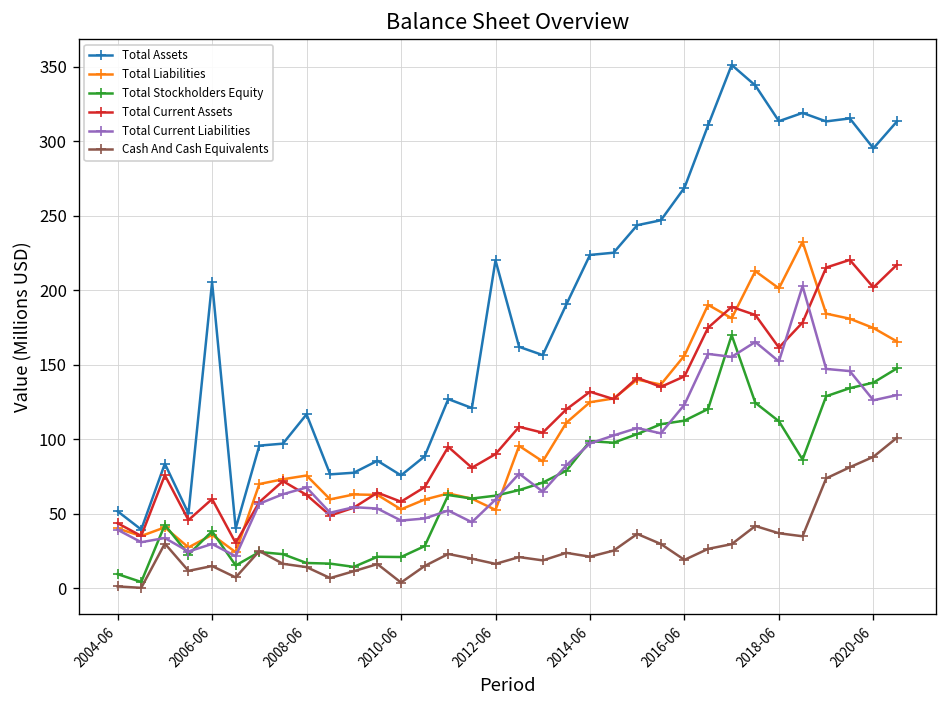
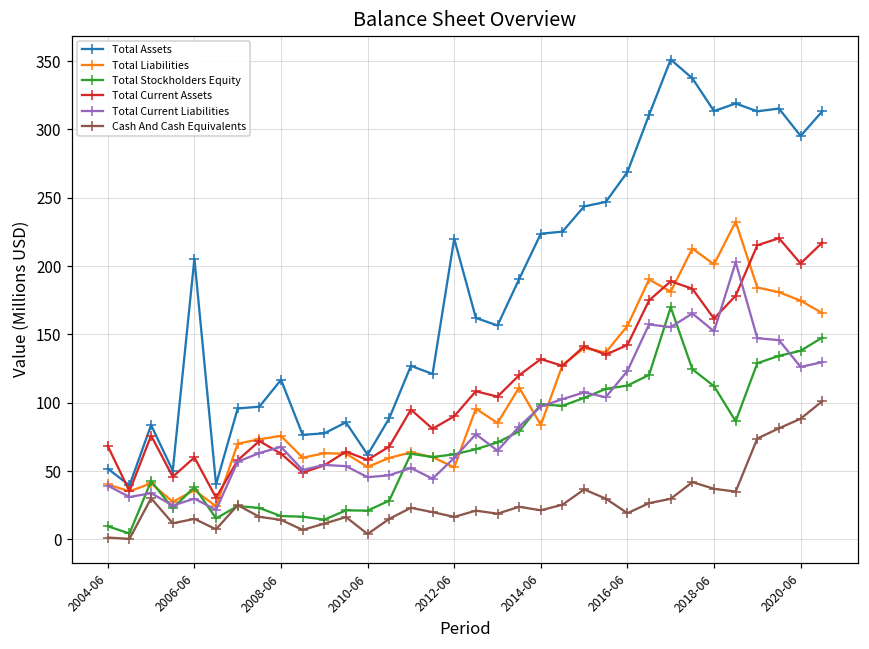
Total Current Assets, 2004-06: 44 -> 68
Total Assets, 2010-06: 76 -> 62
Total Liabilities, 2014-06: 125 -> 84
